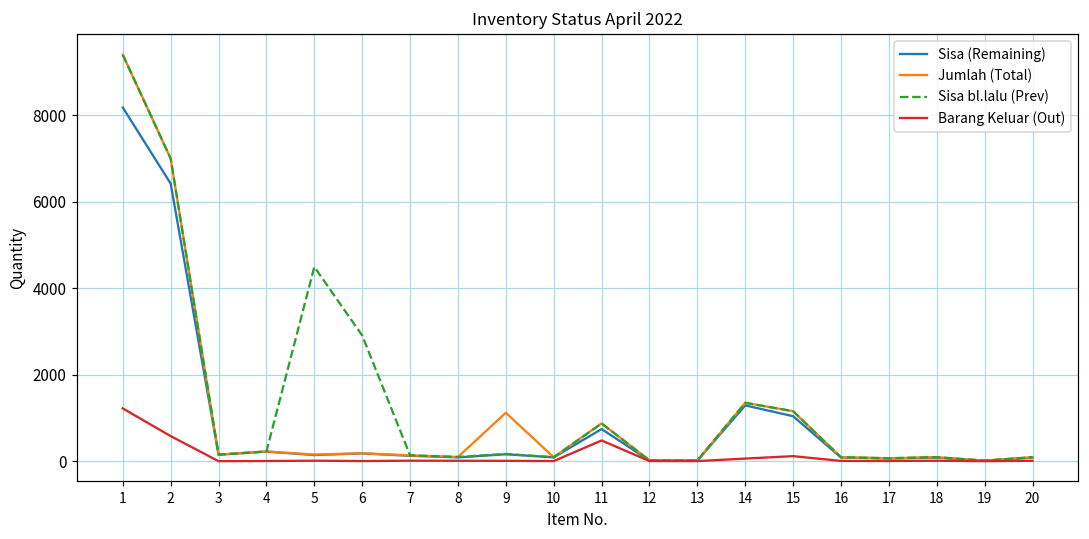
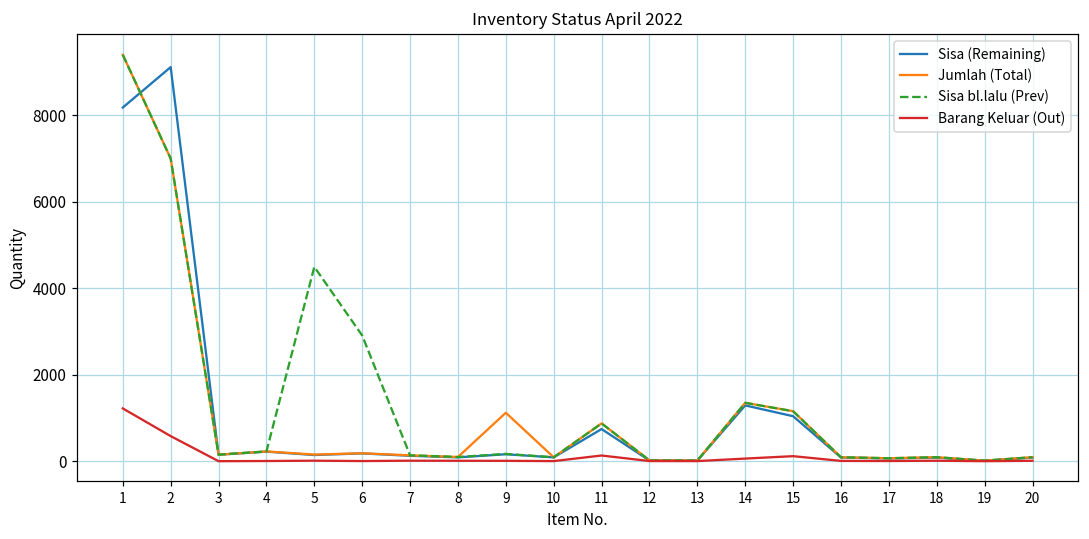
Sisa (Remaining), 2: 6400 -> 9100
Barang Keluar (Out), 11: 500 -> 100
